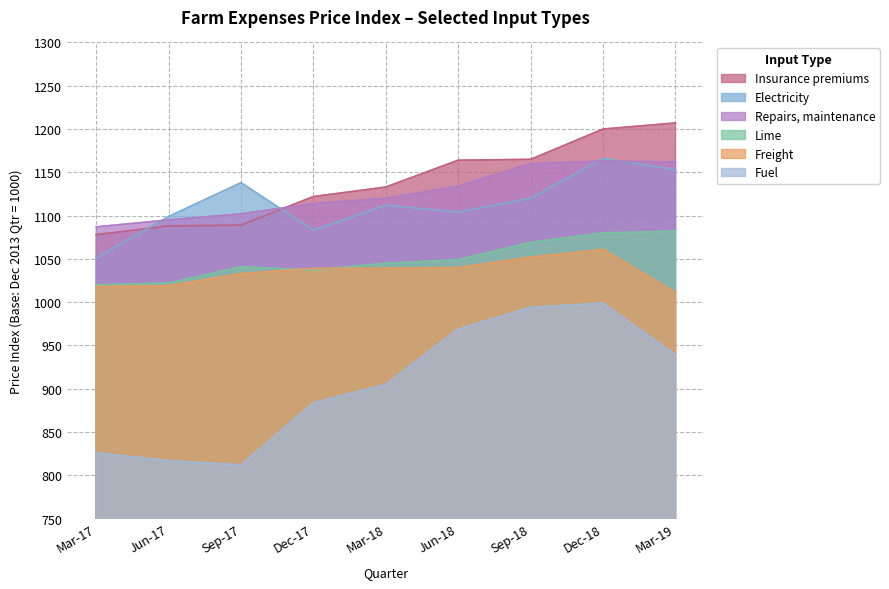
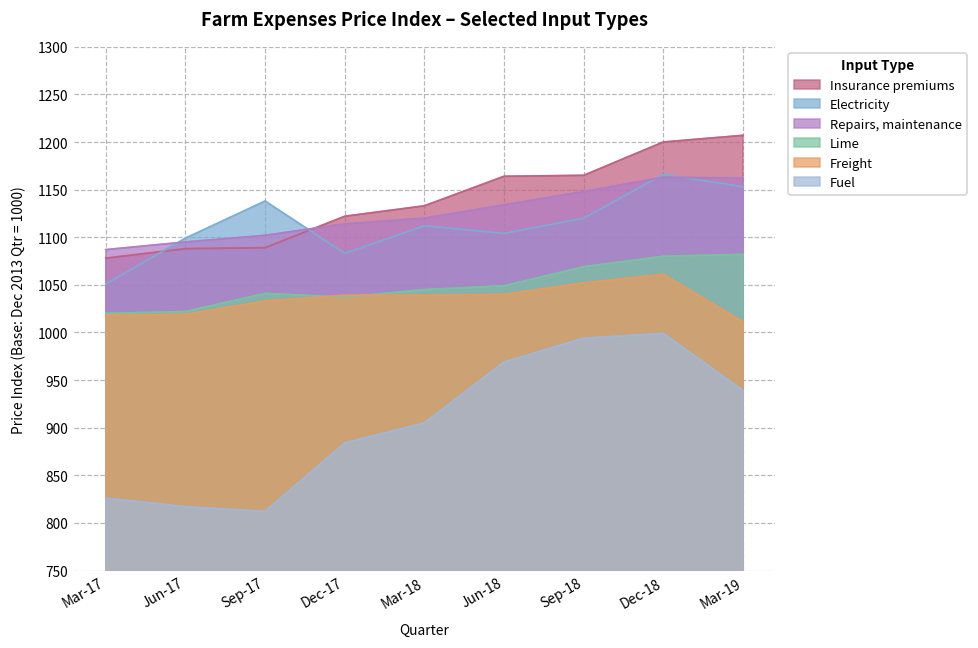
Repairs, maintenance, Sep-18: 1160 -> 1150
